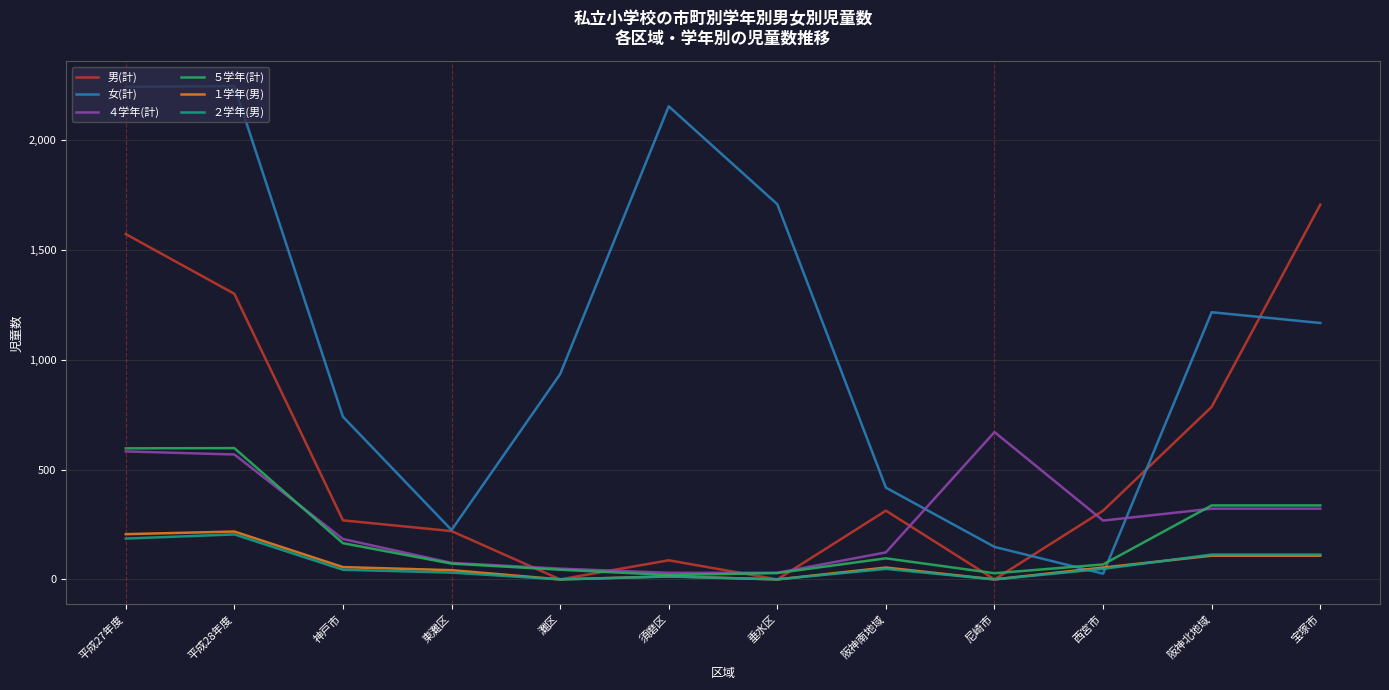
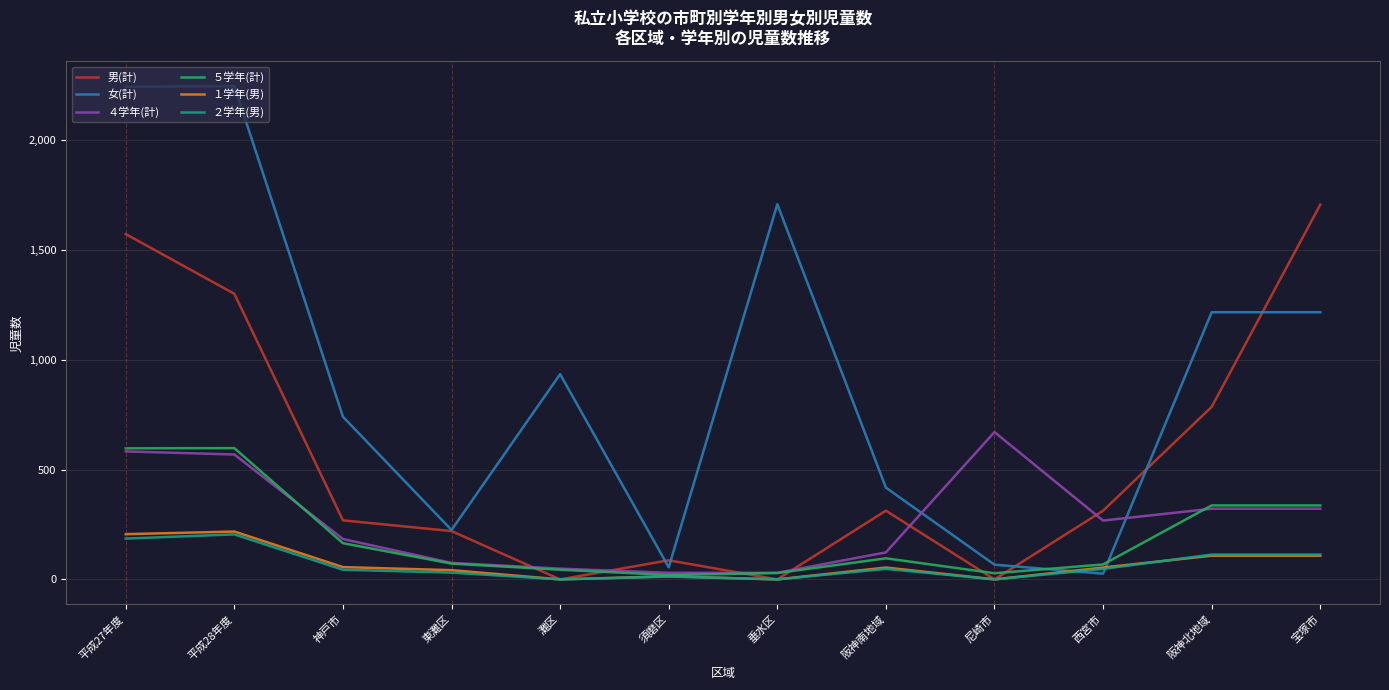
女(計), 須磨区: 2,160 -> 60
女(計), 尼崎市: 150 -> 70
女(計), 宝塚市: 1,170 -> 1,220
